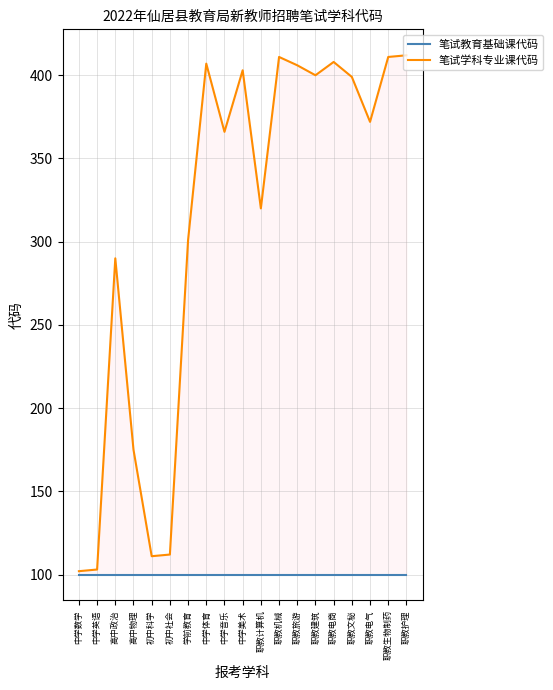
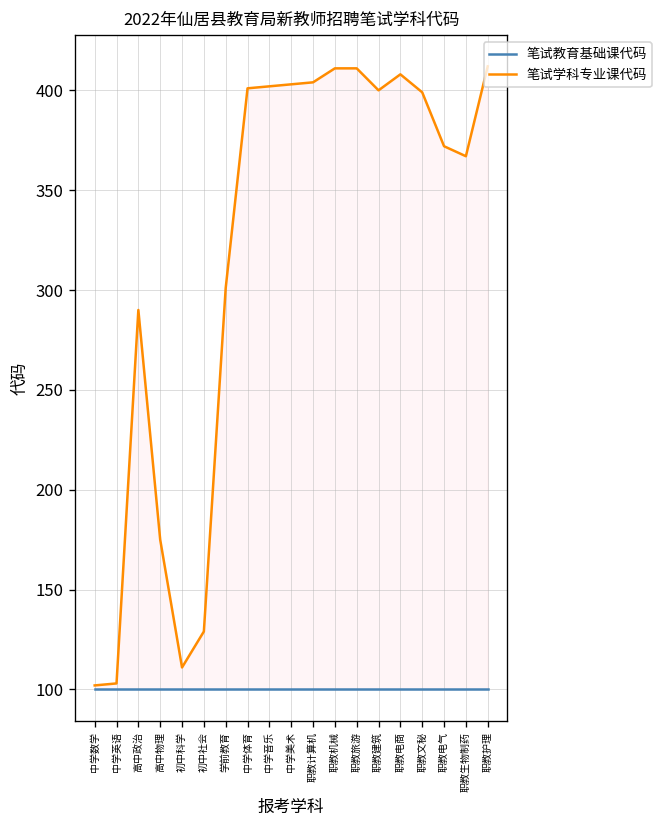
笔试学科专业课代码, 初中社会: 112 -> 129
笔试学科专业课代码, 中学体育: 407 -> 401
笔试学科专业课代码, 中学音乐: 366 -> 402
笔试学科专业课代码, 职教计算机: 320 -> 404
笔试学科专业课代码, 职教旅游: 406 -> 411
笔试学科专业课代码, 职教生物制药: 411 -> 367
